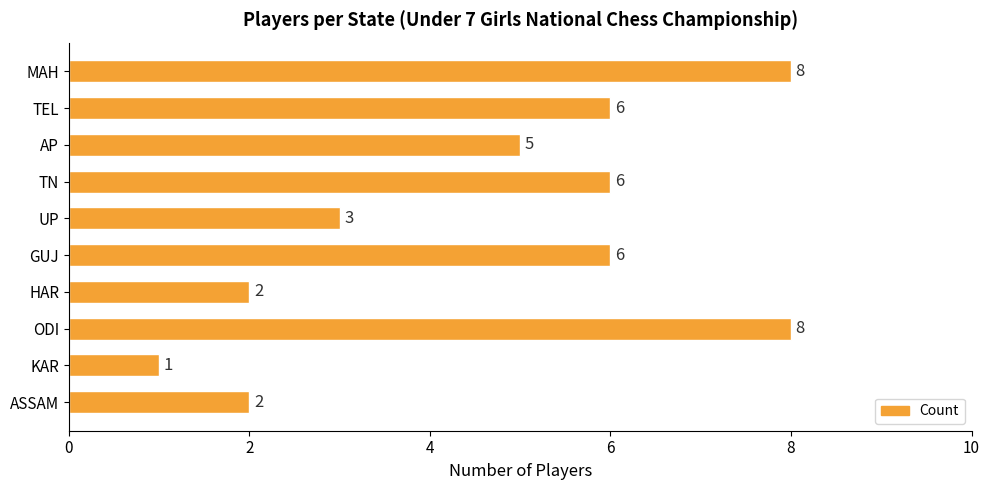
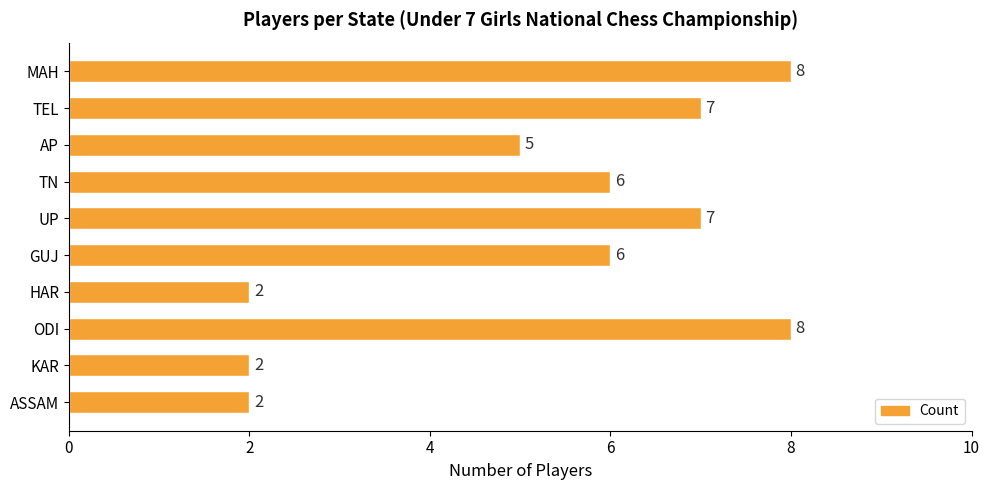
TEL: 6 -> 7
UP: 3 -> 7
KAR: 1 -> 2
